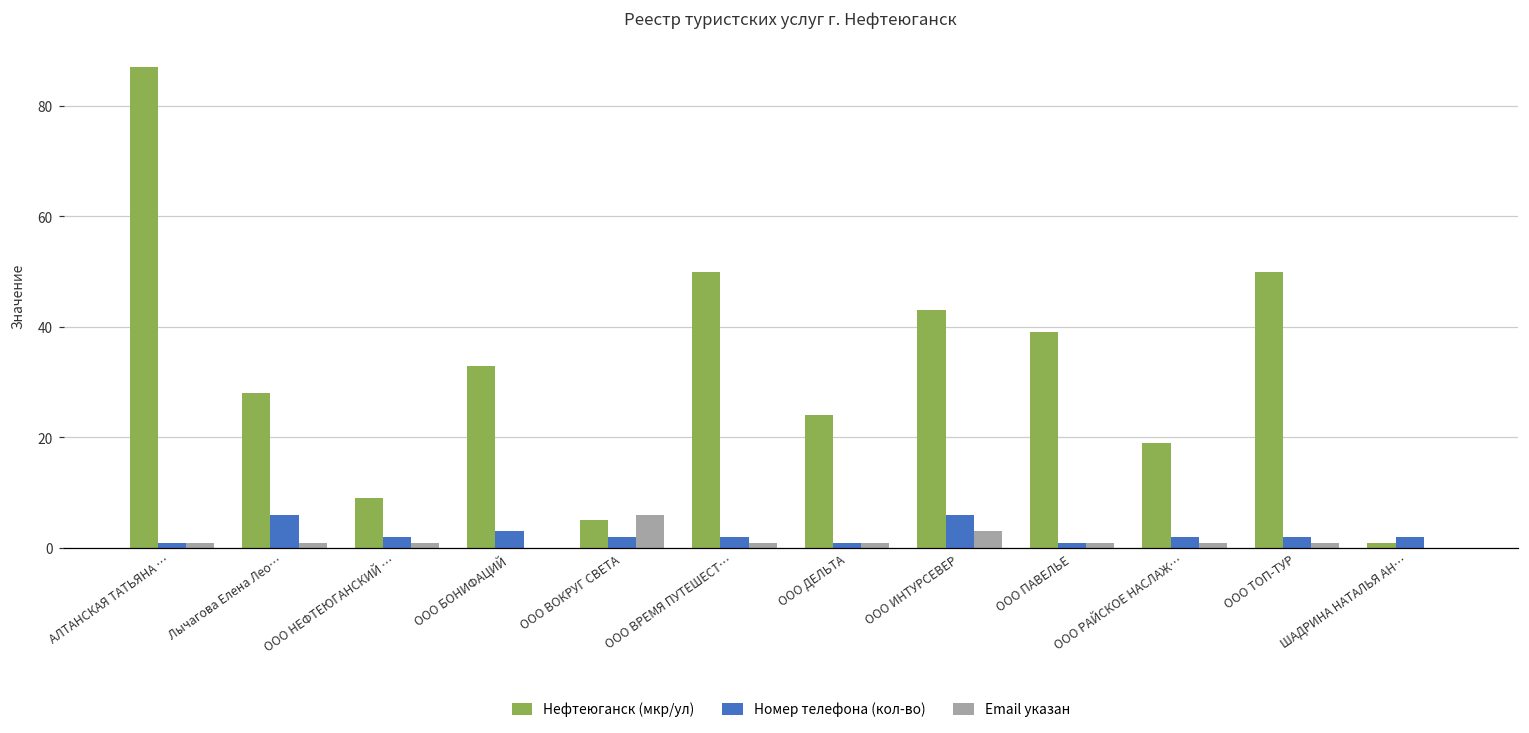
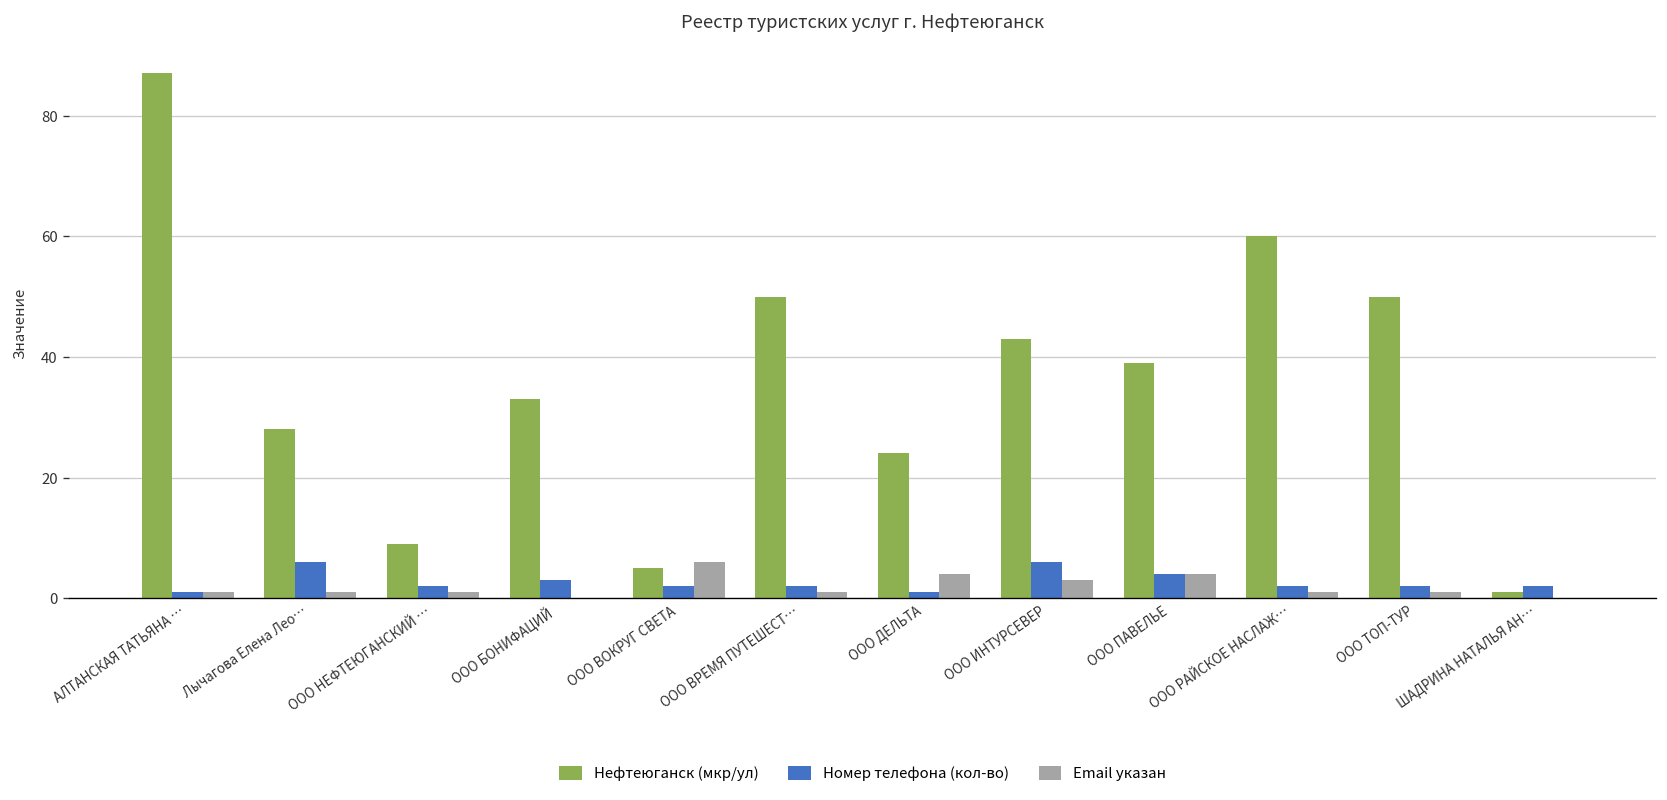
Email указан, ООО ДЕЛЬТА: 1 -> 4
Номер телефона (кол-во), ООО ПАВЕЛЬЕ: 1 -> 4
Email указан, ООО ПАВЕЛЬЕ: 1 -> 4
Нефтеюганск (мкр/ул), ООО РАЙСКОЕ НАСЛАЖ…: 19 -> 60
